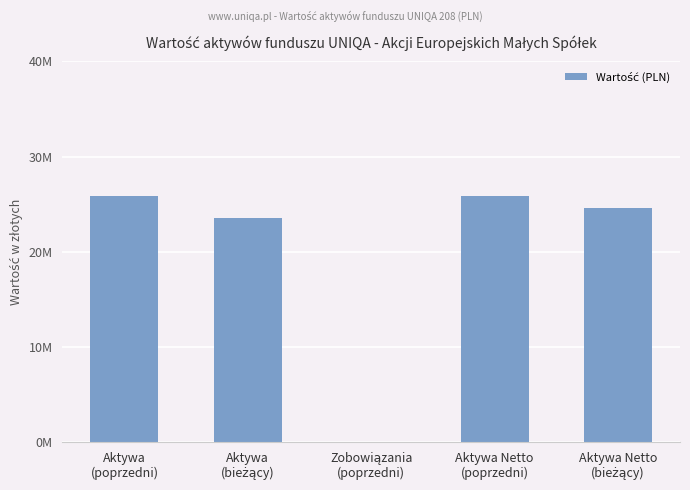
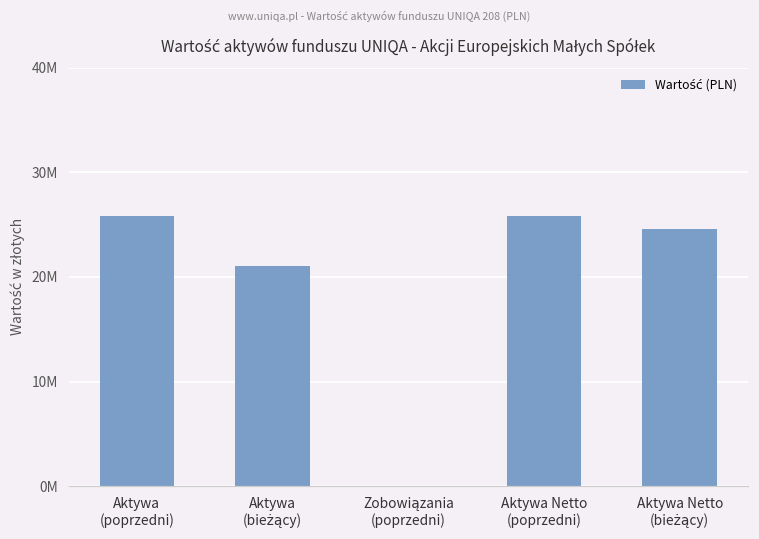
Aktywa (bieżący): 23000000 -> 21000000
